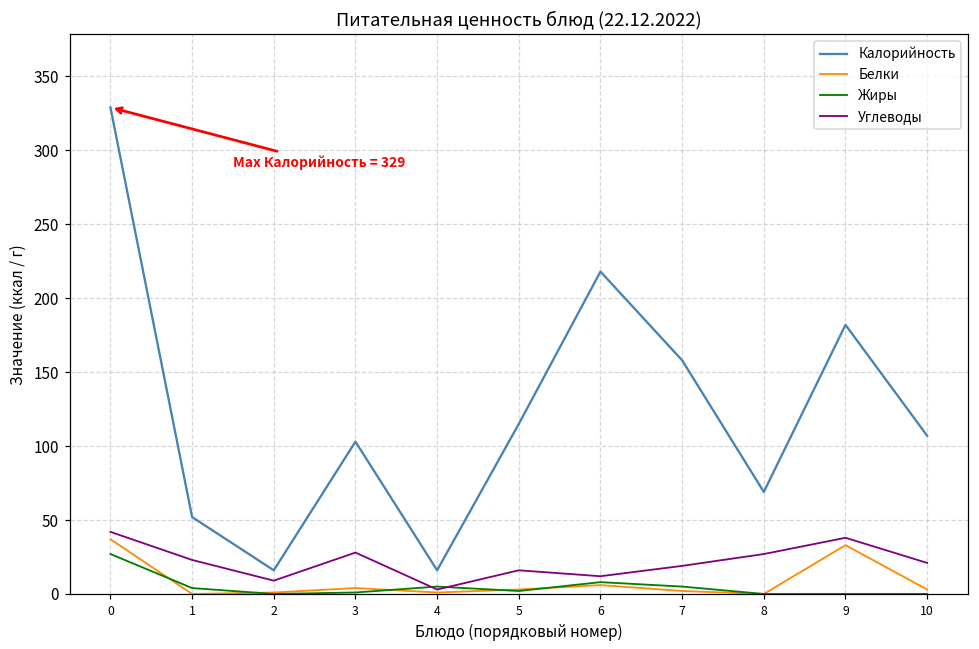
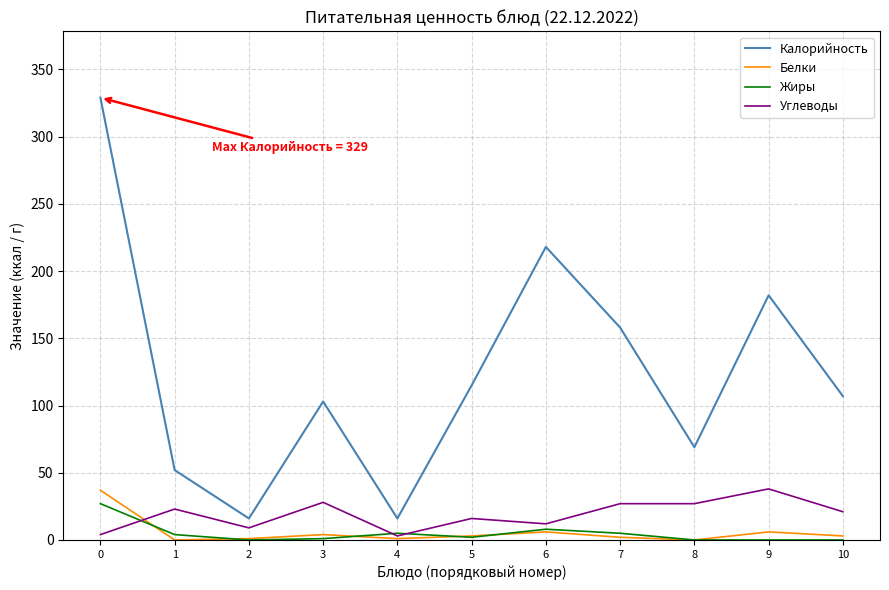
Углеводы, 0: 42 -> 4
Углеводы, 7: 19 -> 27
Белки, 9: 33 -> 6
